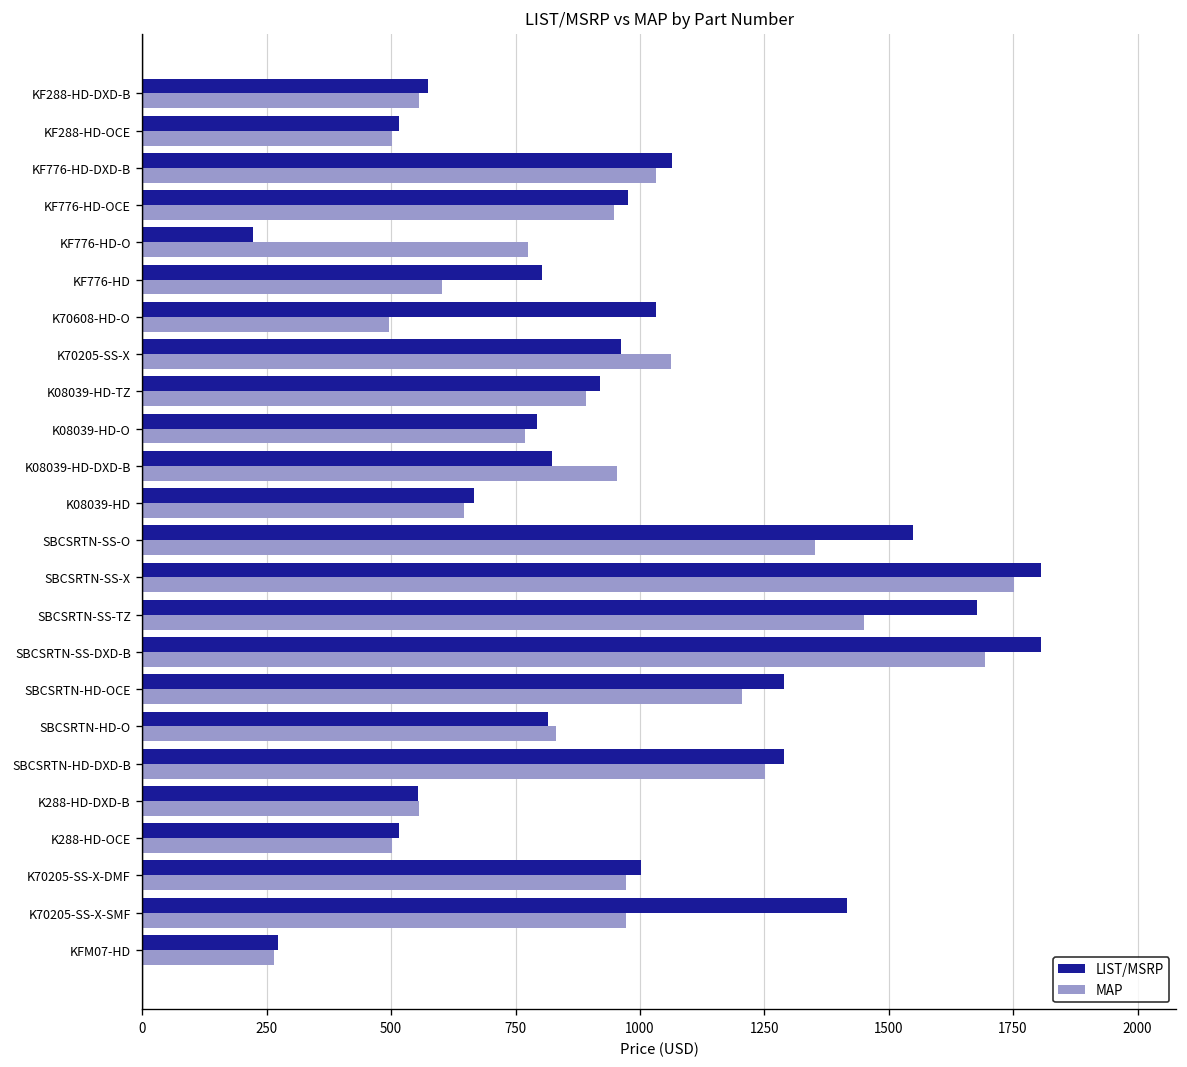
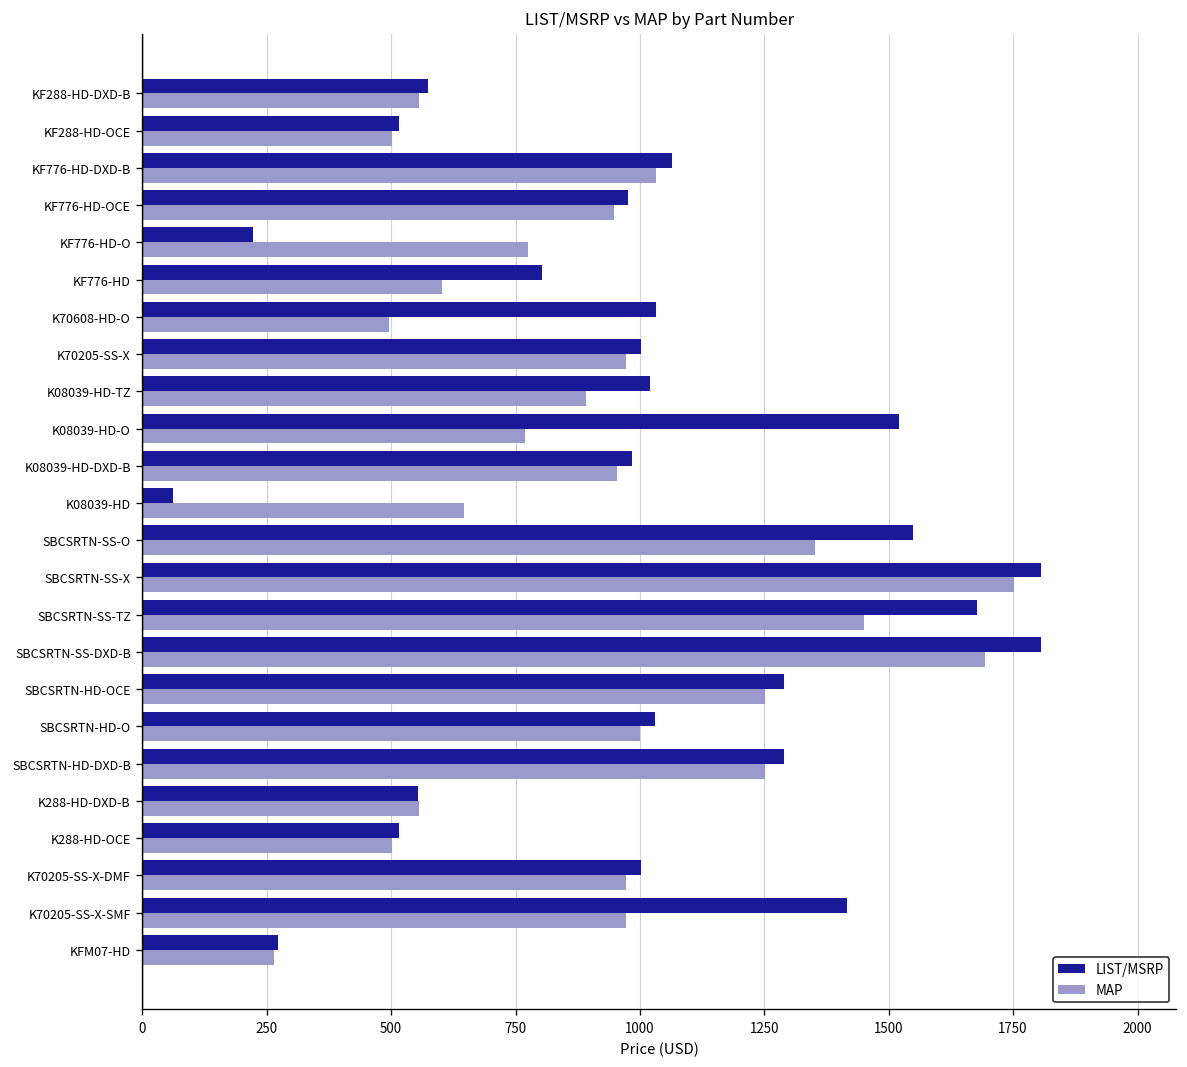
LIST/MSRP, K70205-SS-X: 960 -> 1000
MAP, K70205-SS-X: 1060 -> 970
LIST/MSRP, K08039-HD-TZ: 920 -> 1020
LIST/MSRP, K08039-HD-O: 790 -> 1520
LIST/MSRP, K08039-HD-DXD-B: 820 -> 980
LIST/MSRP, K08039-HD: 670 -> 60
MAP, SBCSRTN-HD-OCE: 1200 -> 1250
LIST/MSRP, SBCSRTN-HD-O: 810 -> 1030
MAP, SBCSRTN-HD-O: 830 -> 1000
